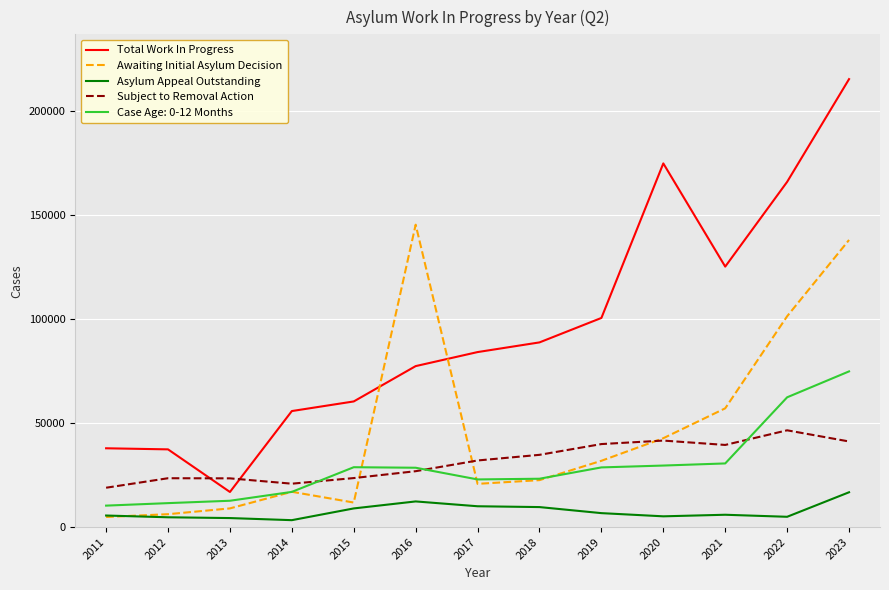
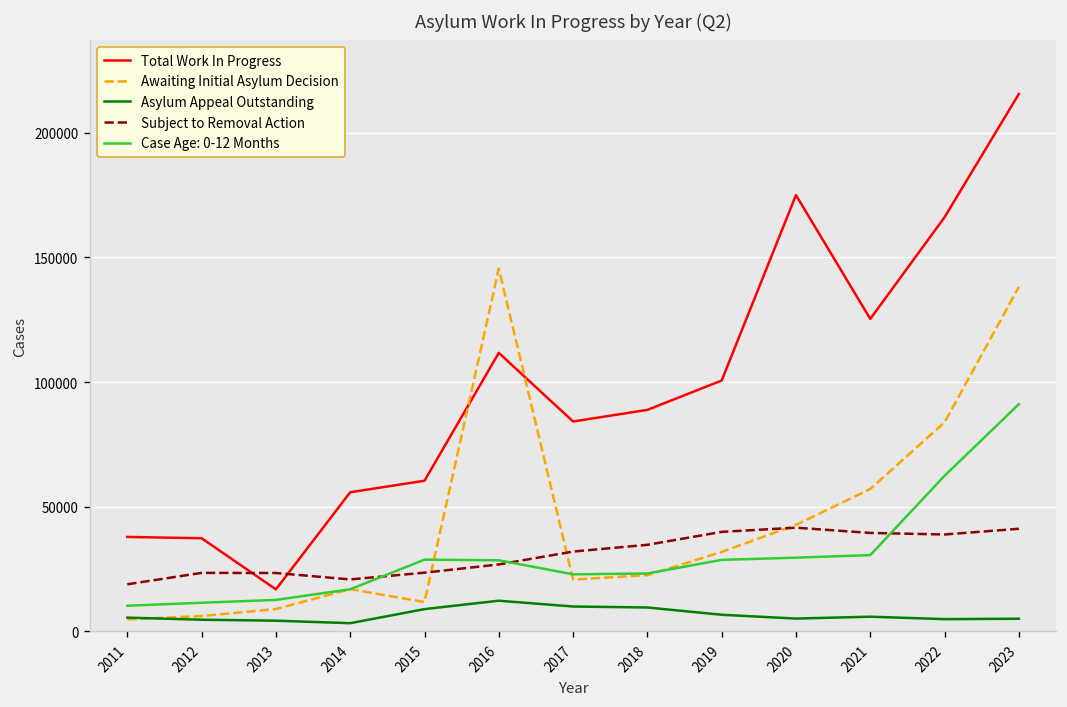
Total Work In Progress, 2016: 77000 -> 112000
Awaiting Initial Asylum Decision, 2022: 101000 -> 84000
Subject to Removal Action, 2022: 47000 -> 39000
Asylum Appeal Outstanding, 2023: 17000 -> 5000
Case Age: 0-12 Months, 2023: 75000 -> 91000
